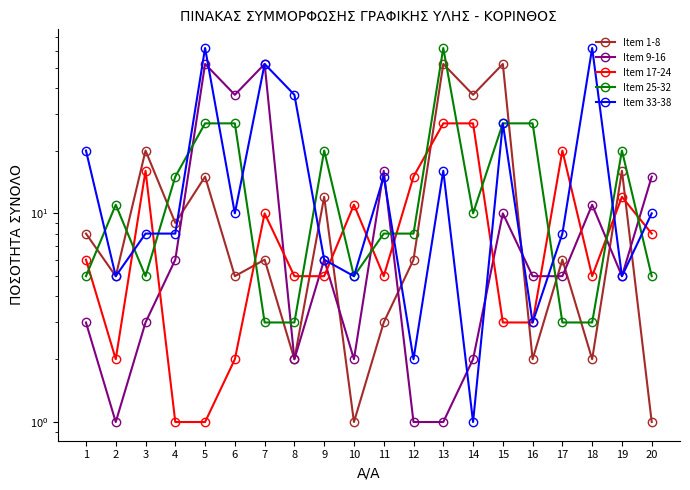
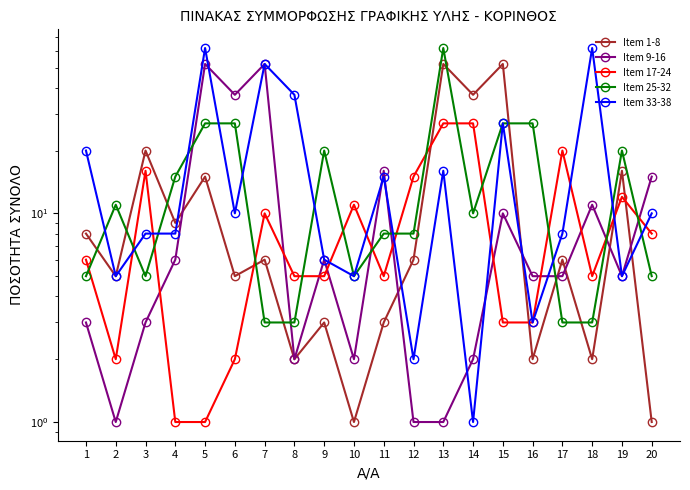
Item 1-8, 9: 12 -> 3
